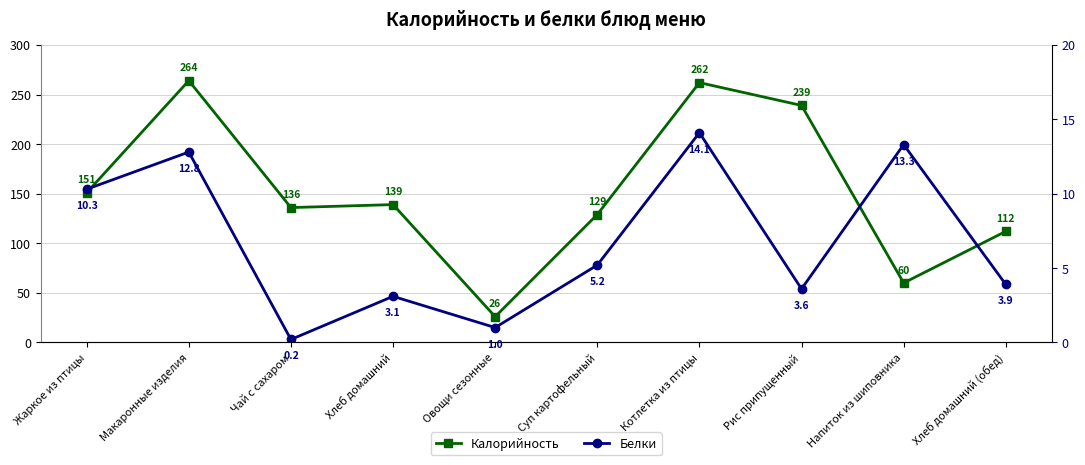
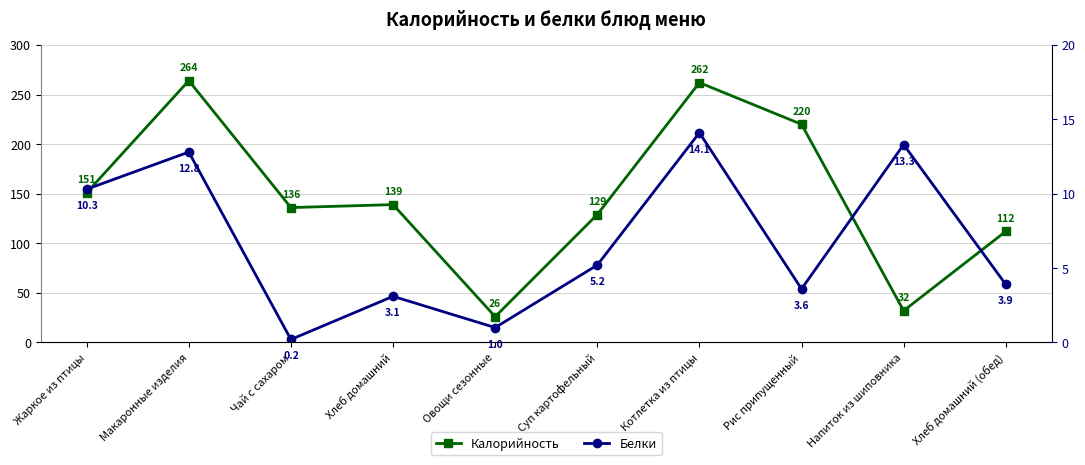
Калорийность, Рис припущенный: 239 -> 220
Калорийность, Напиток из шиповника: 60 -> 32
